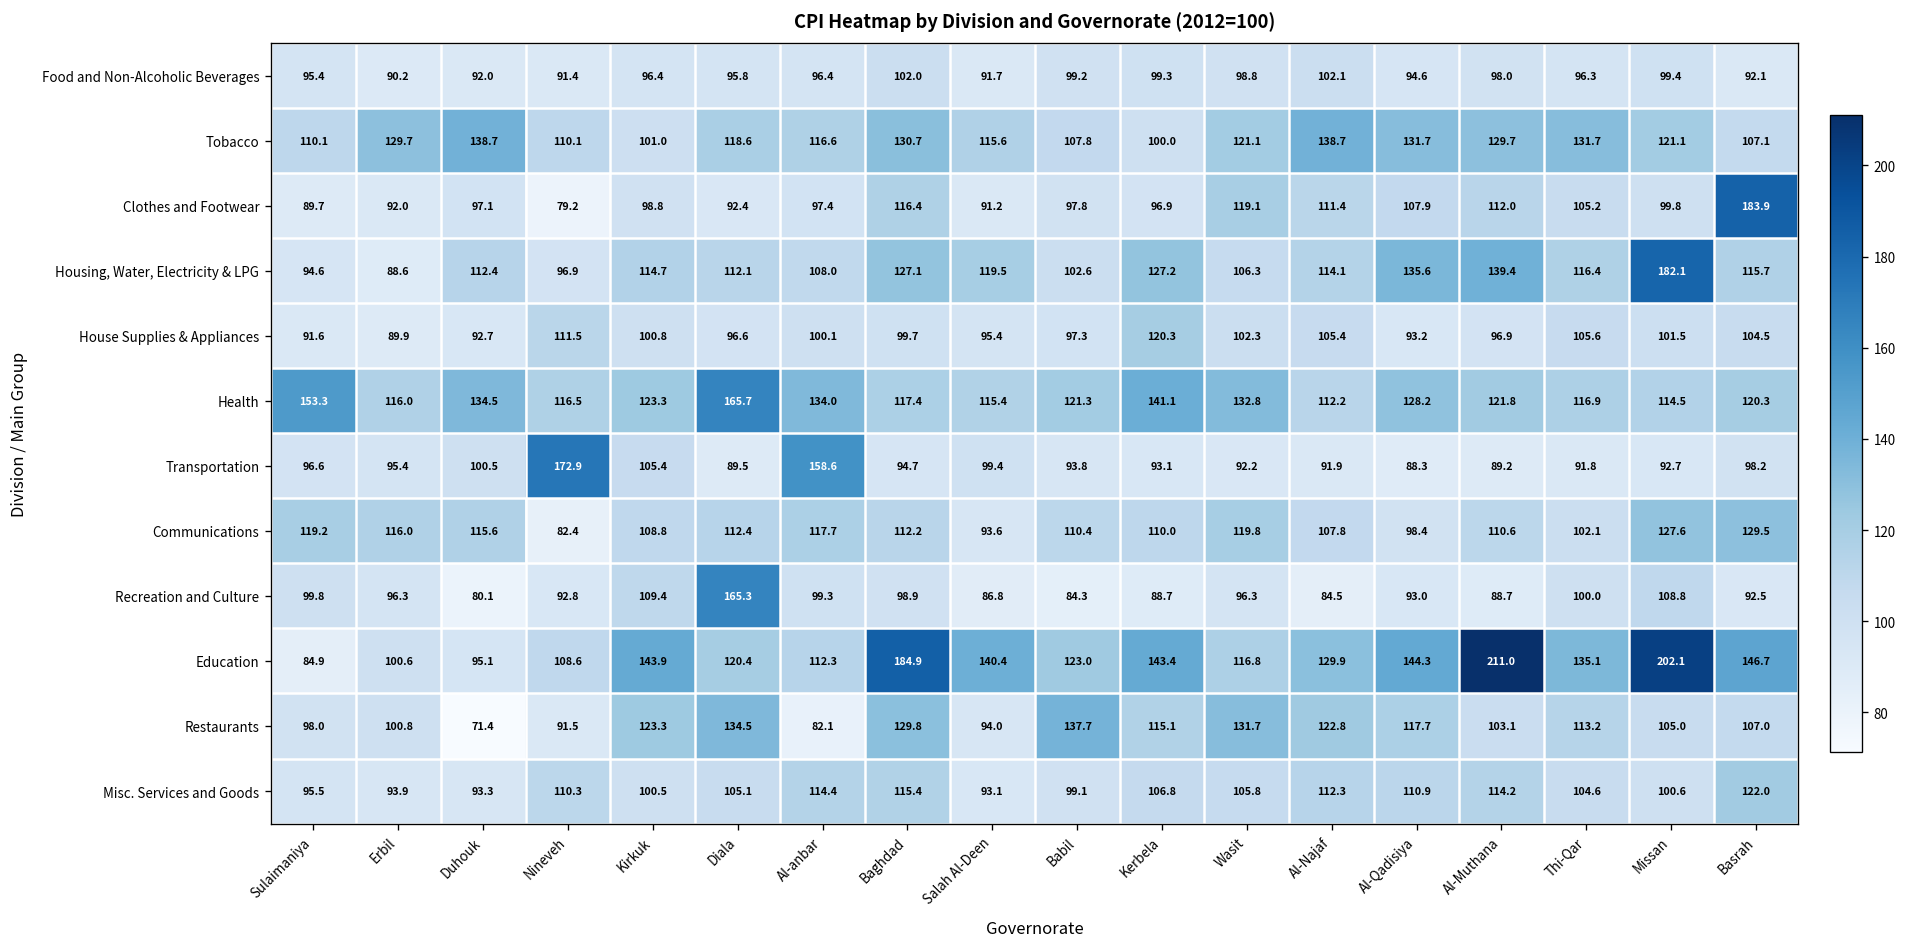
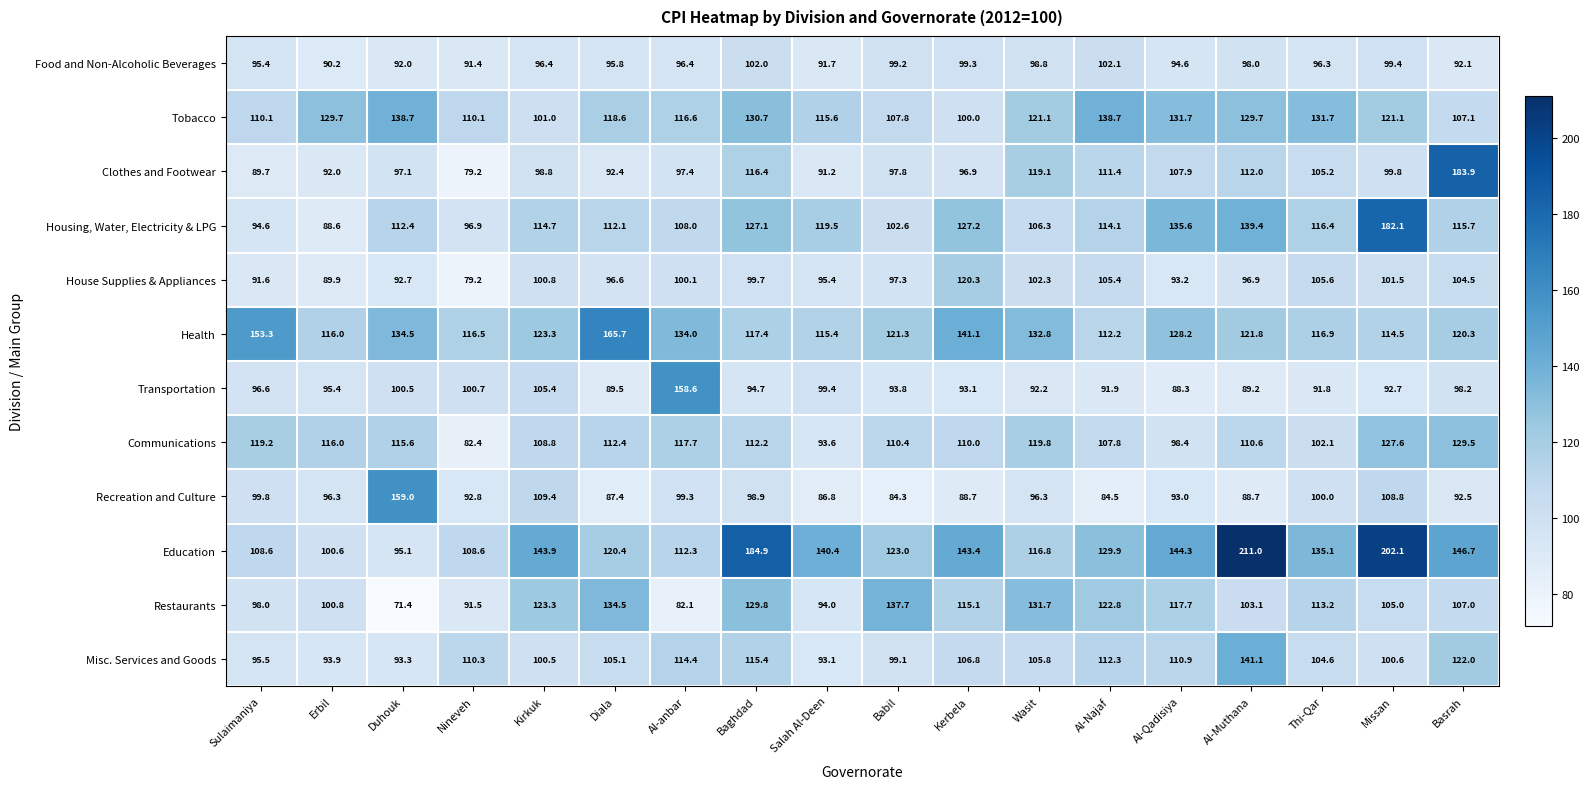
House Supplies & Appliances, Nineveh: 111.5 -> 79.2
Transportation, Nineveh: 172.9 -> 100.7
Recreation and Culture, Duhouk: 80.1 -> 159.0
Recreation and Culture, Diala: 165.3 -> 87.4
Education, Sulaimaniya: 84.9 -> 108.6
Misc. Services and Goods, Al-Muthana: 114.2 -> 141.1
